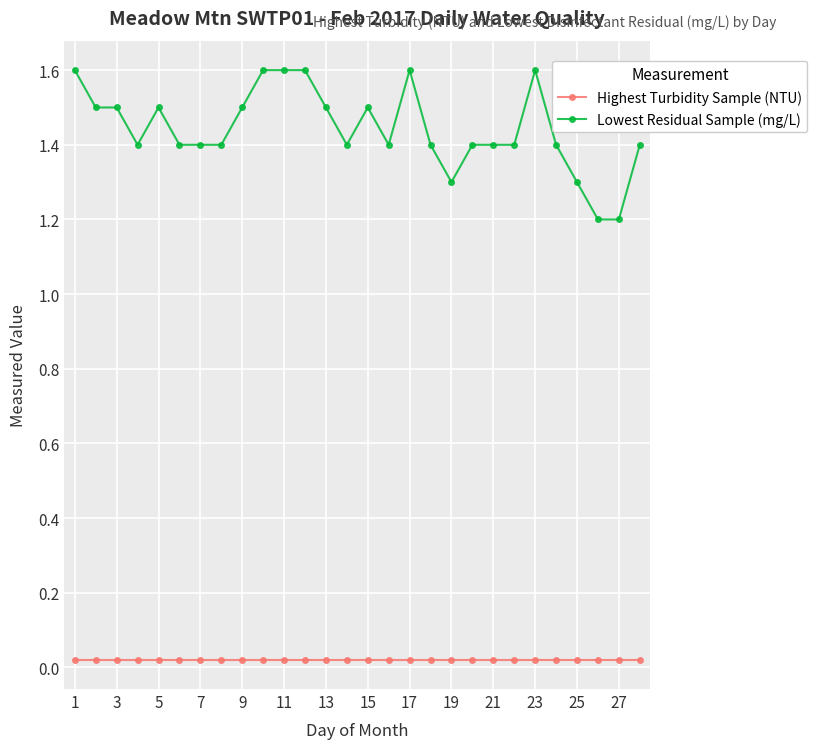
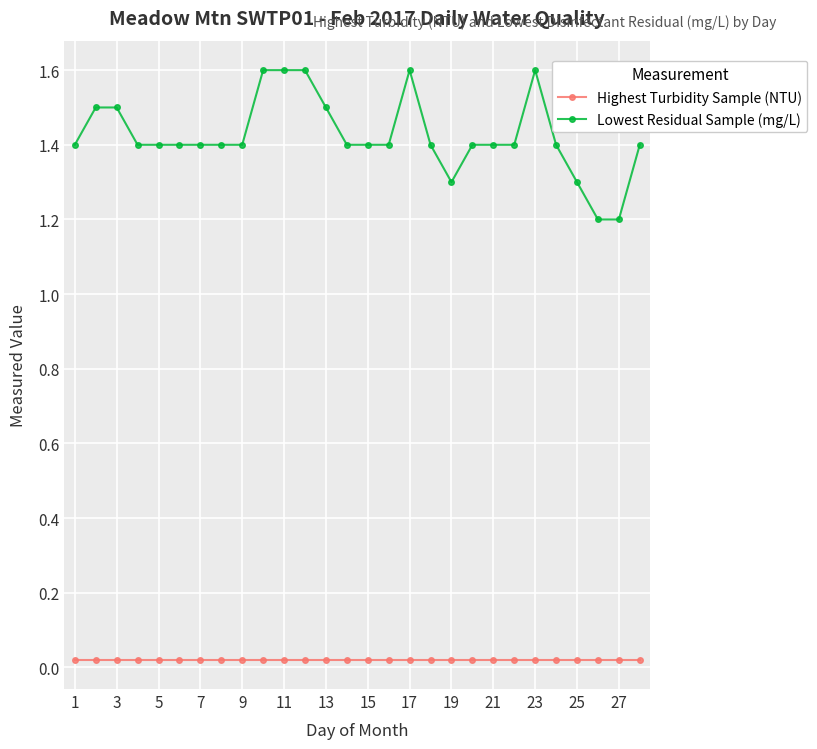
Lowest Residual Sample (mg/L), 1: 1.6 -> 1.4
Lowest Residual Sample (mg/L), 5: 1.5 -> 1.4
Lowest Residual Sample (mg/L), 9: 1.5 -> 1.4
Lowest Residual Sample (mg/L), 15: 1.5 -> 1.4
